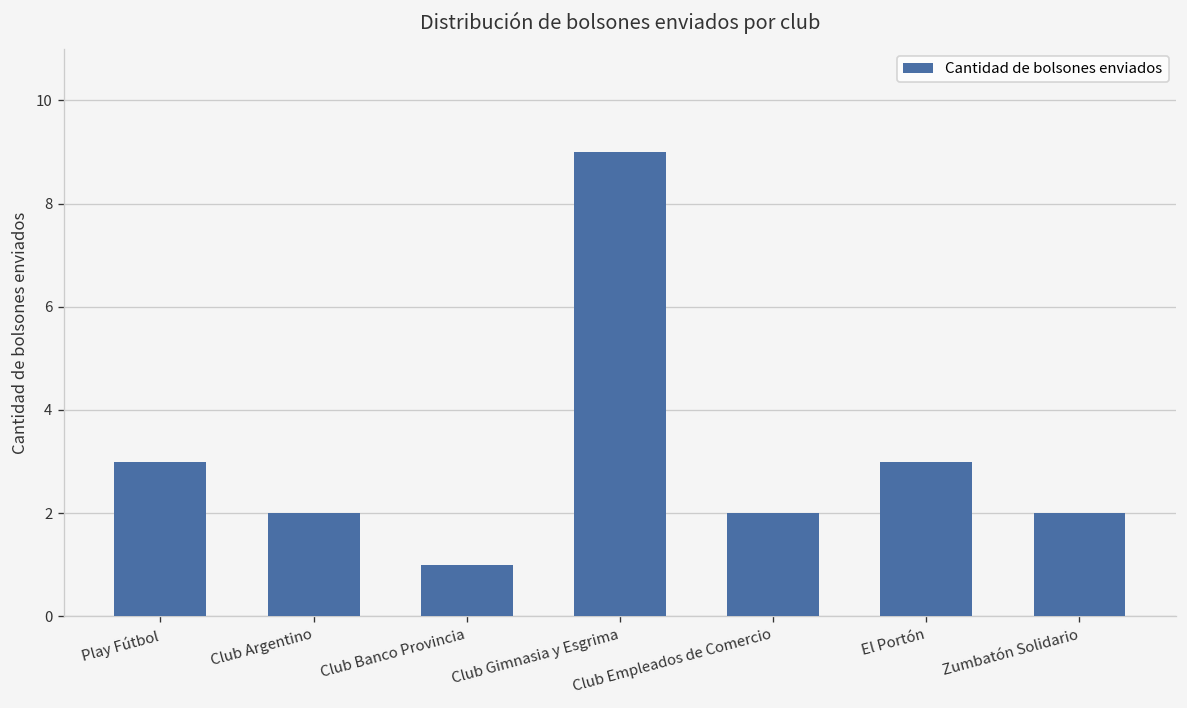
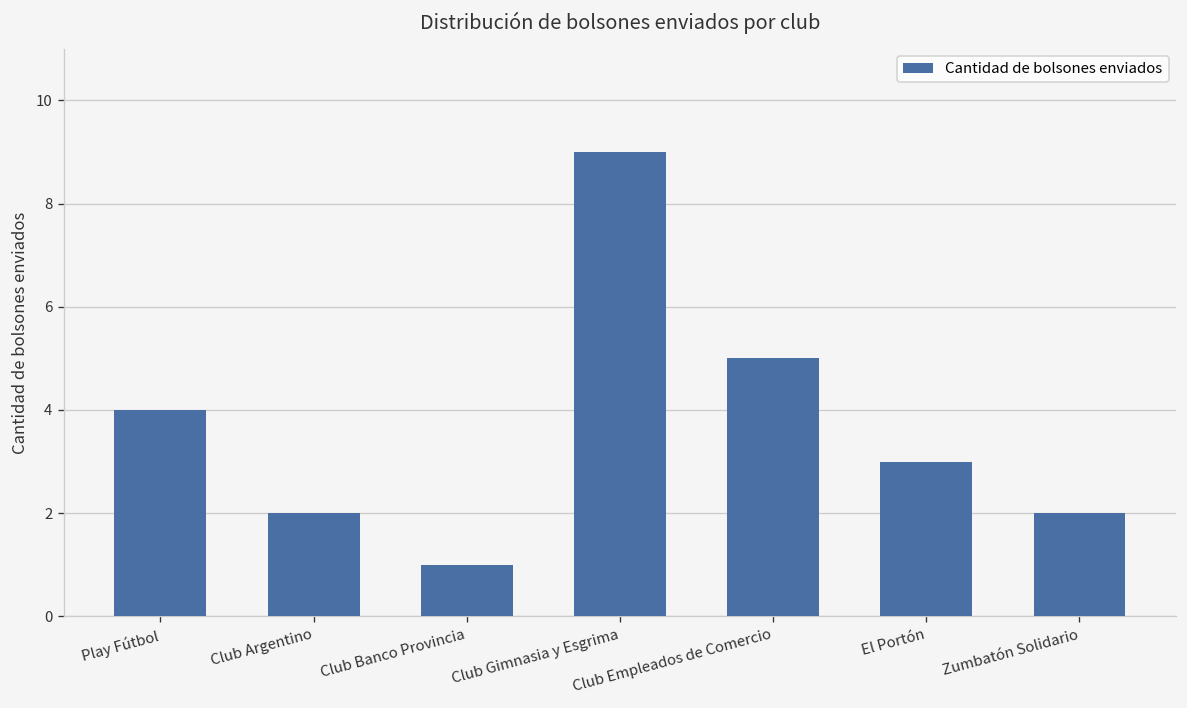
Play Fútbol: 3 -> 4
Club Empleados de Comercio: 2 -> 5
